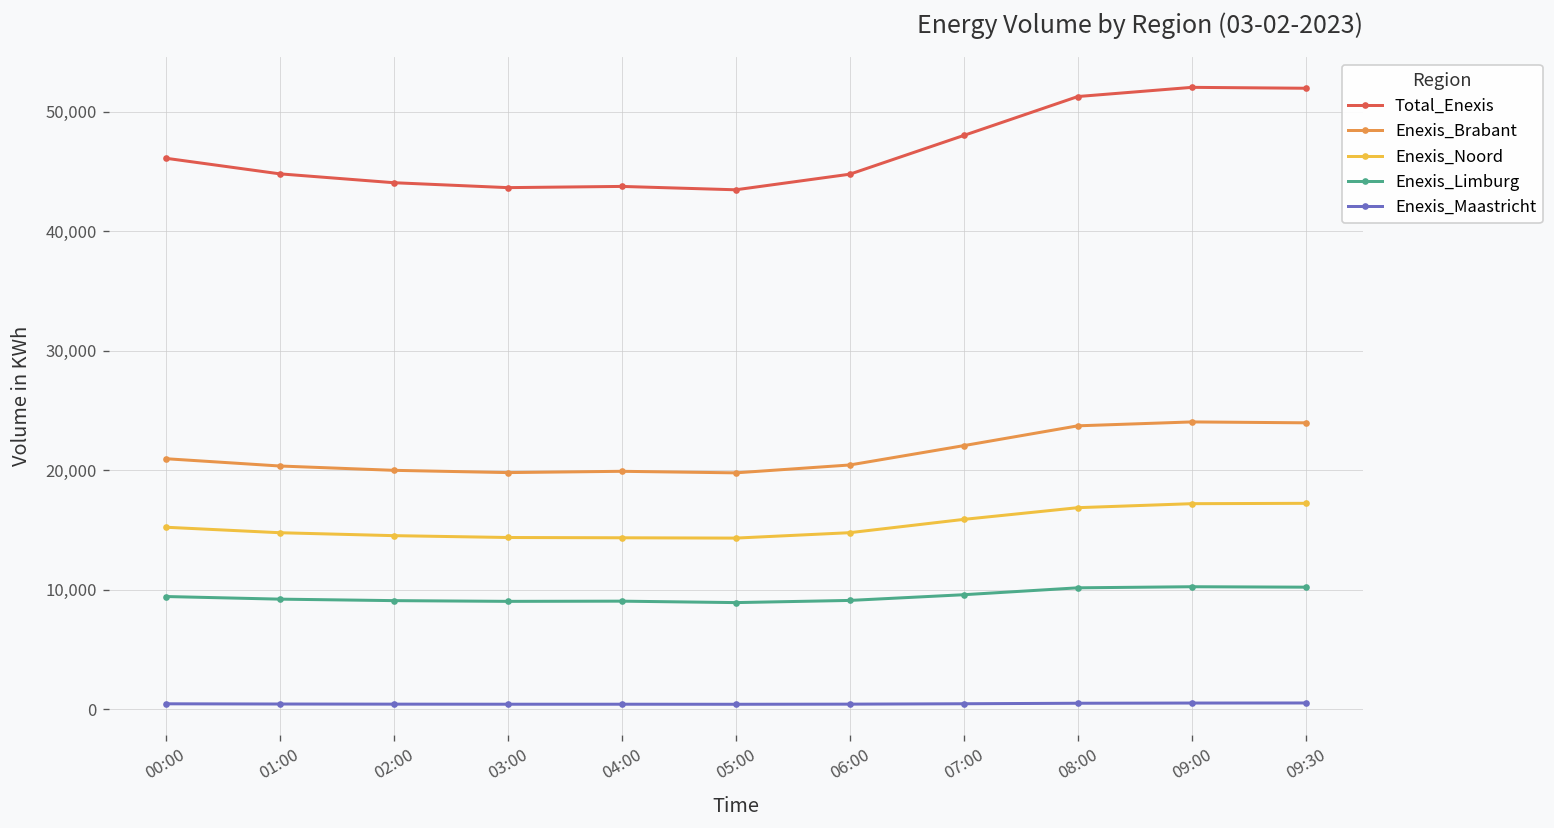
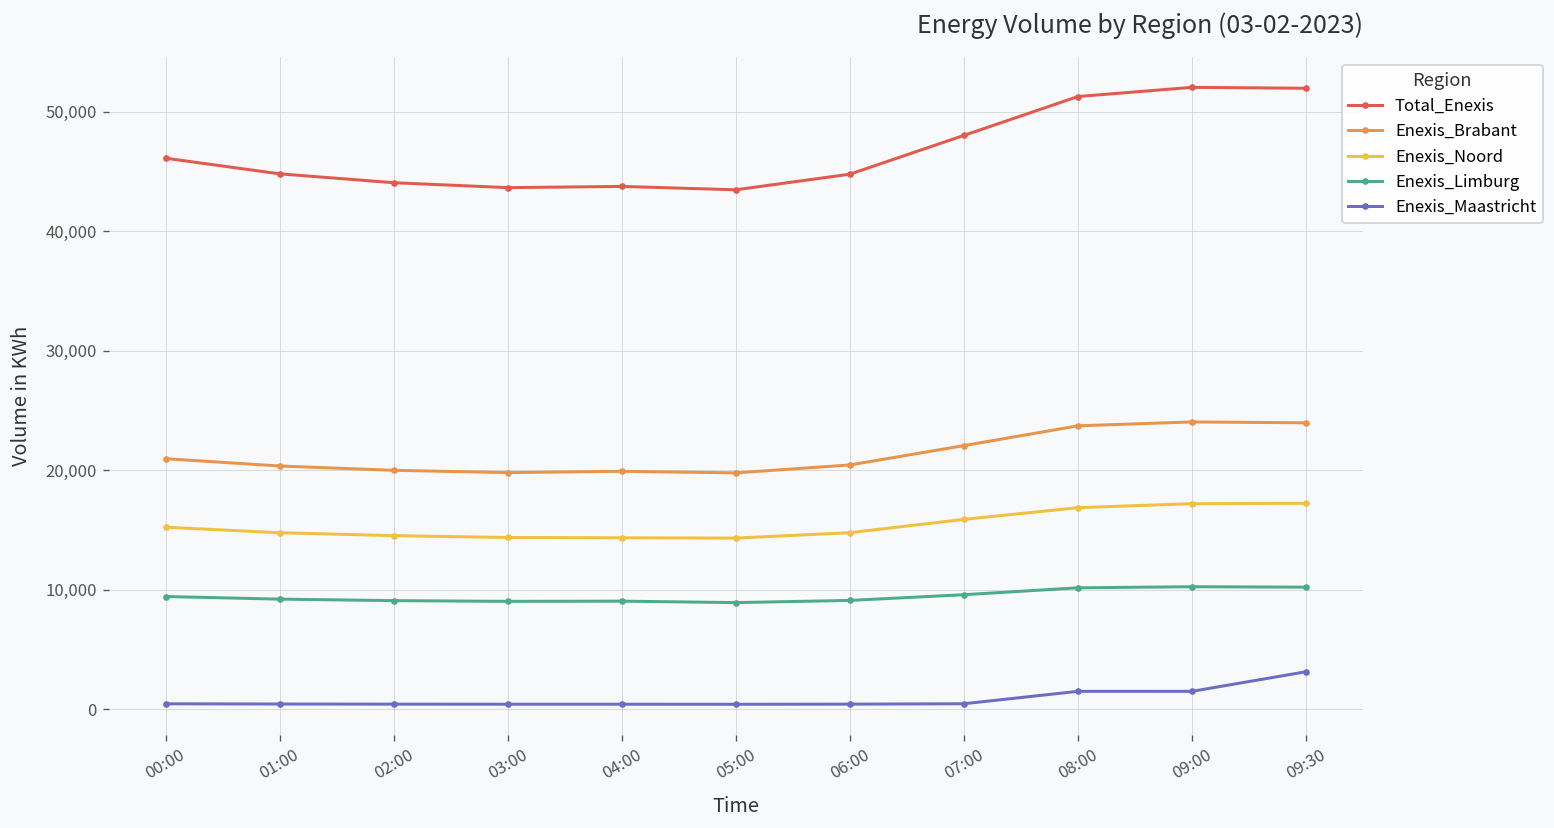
Enexis_Maastricht, 08:00: 1,000 -> 2,000
Enexis_Maastricht, 09:00: 1,000 -> 2,000
Enexis_Maastricht, 09:30: 1,000 -> 3,000
